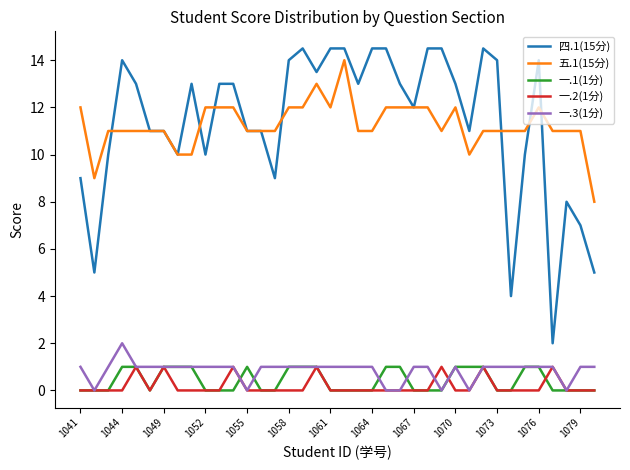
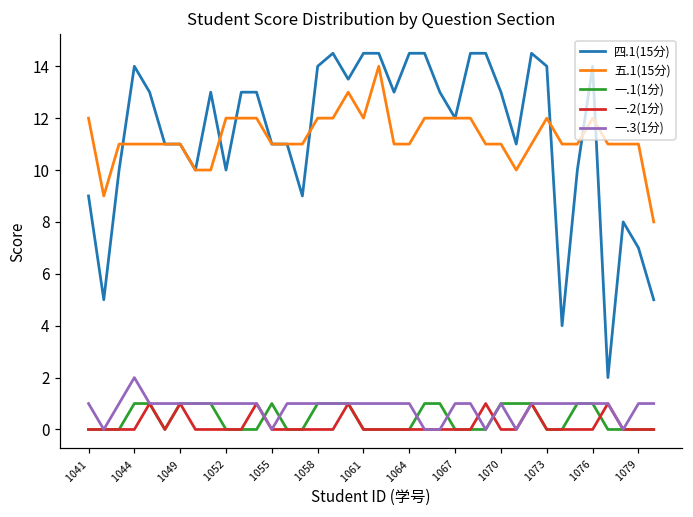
五.1(15分), 1070: 12 -> 11
五.1(15分), 1073: 11 -> 12
